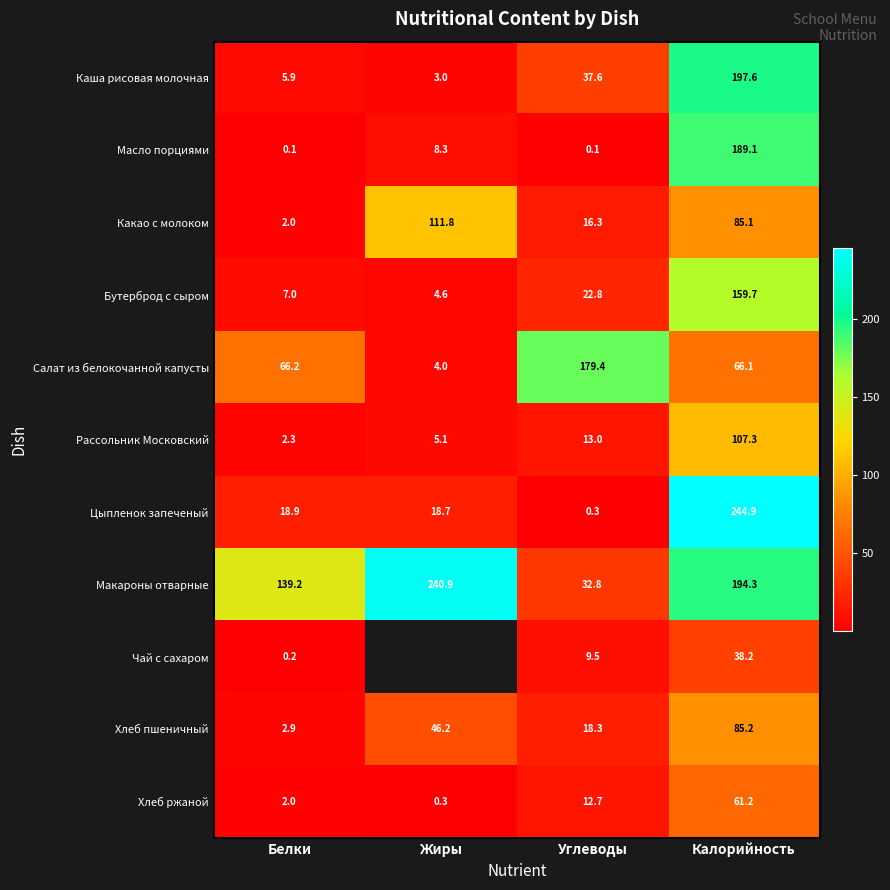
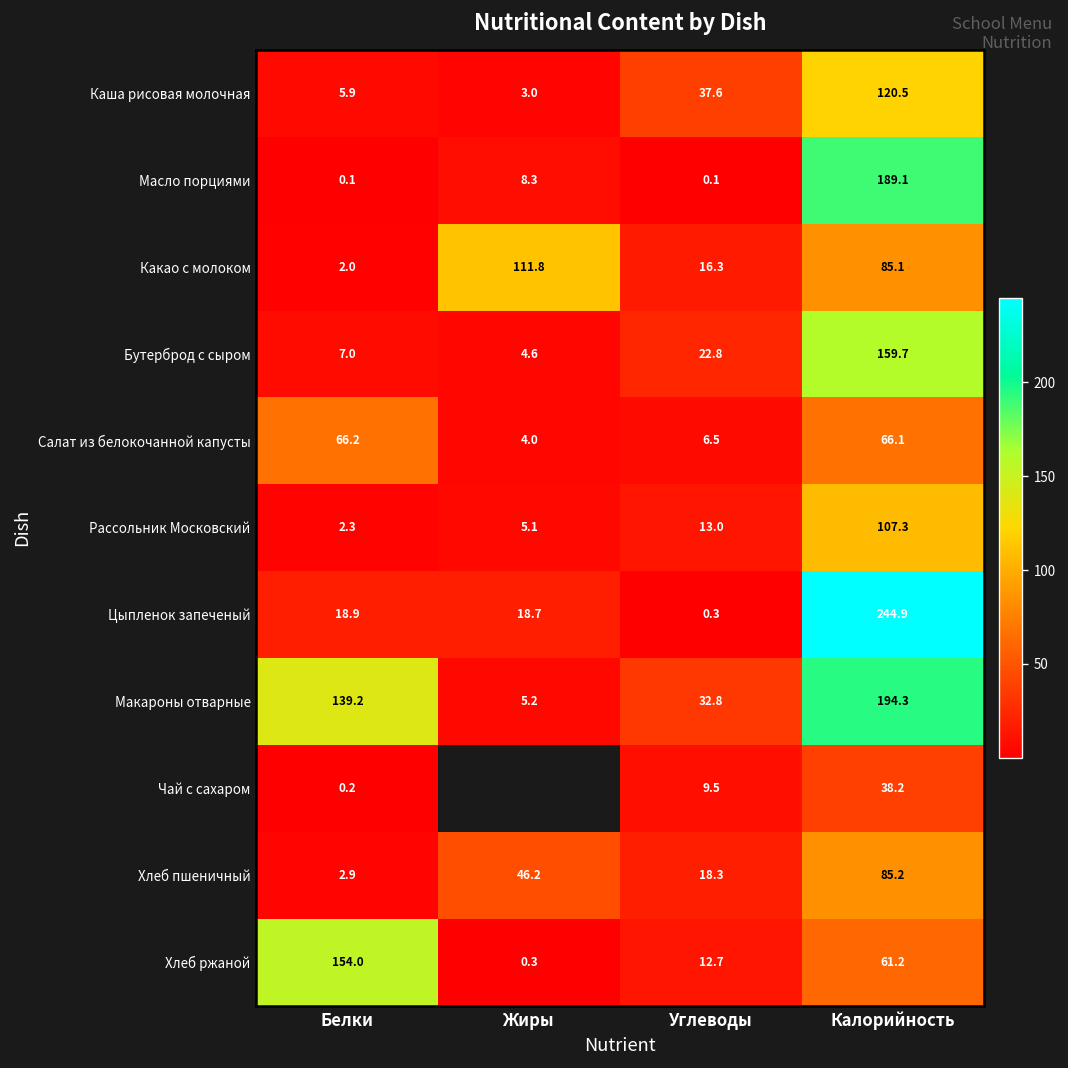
Каша рисовая молочная, Калорийность: 197.6 -> 120.5
Салат из белокочанной капусты, Углеводы: 179.4 -> 6.5
Макароны отварные, Жиры: 240.9 -> 5.2
Хлеб ржаной, Белки: 2.0 -> 154.0
